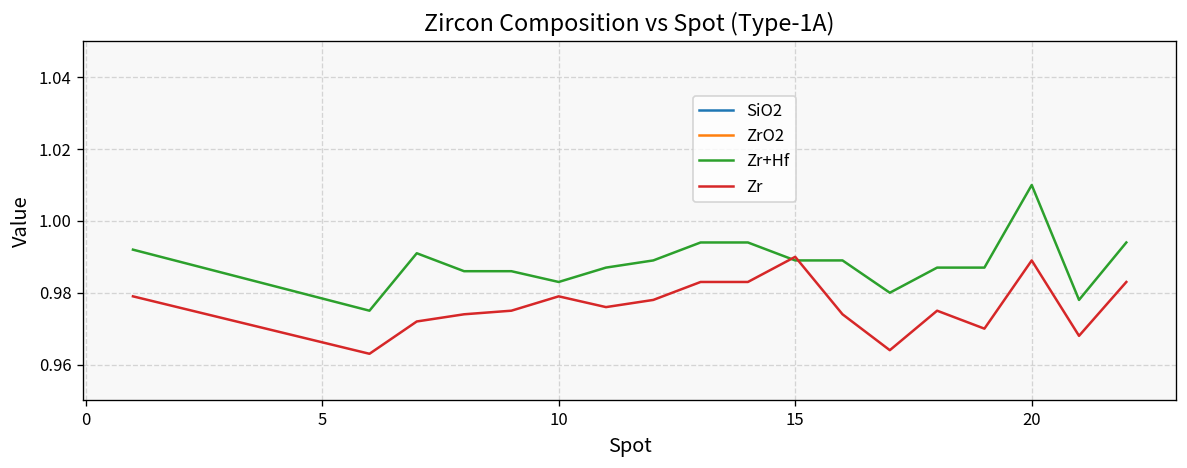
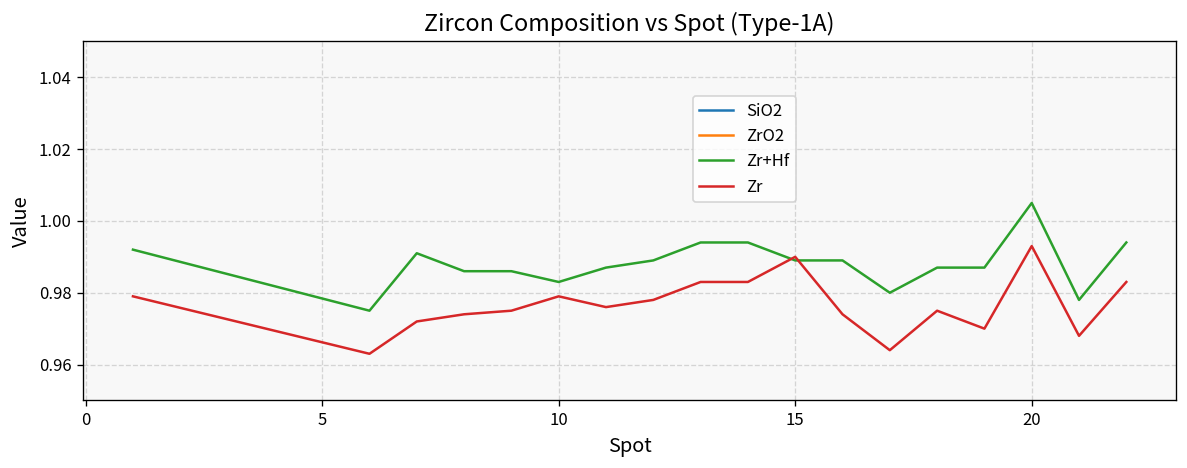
Zr+Hf, 20: 1.010 -> 1.005
Zr, 20: 0.989 -> 0.993
